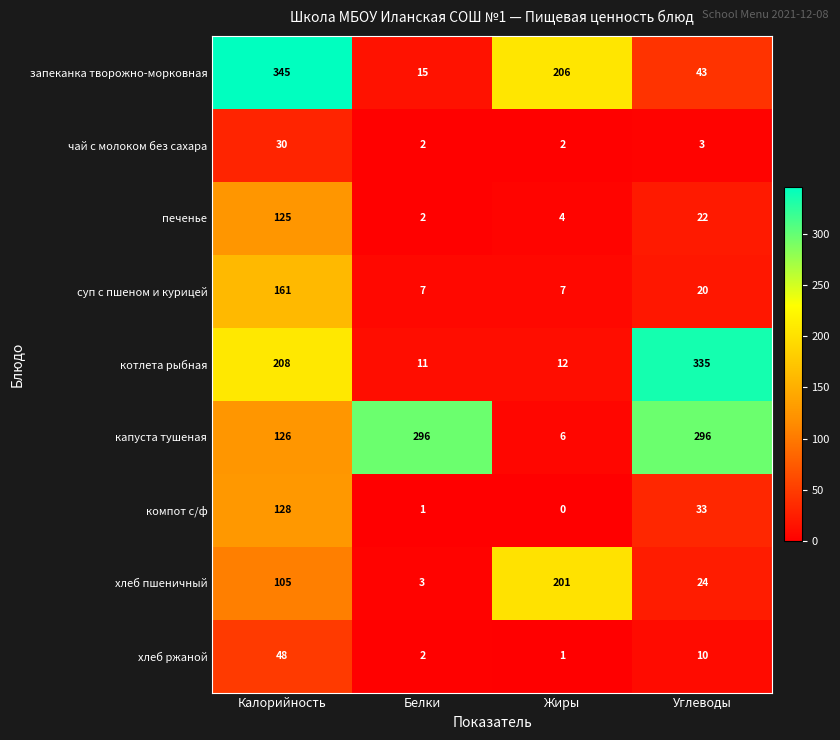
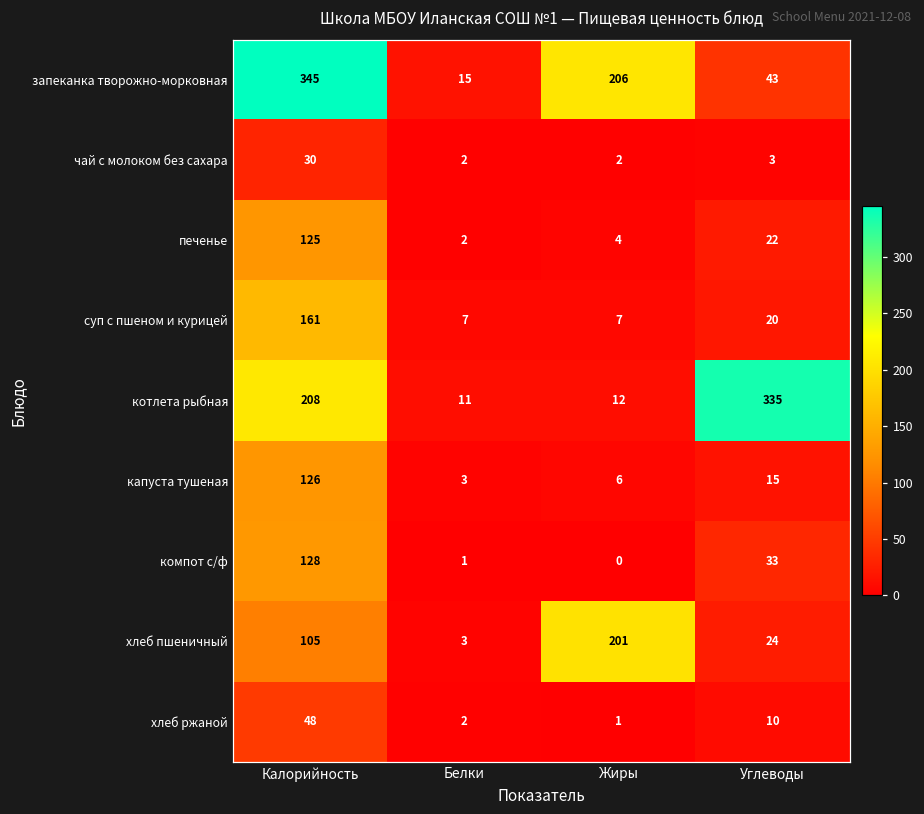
капуста тушеная, Белки: 296 -> 3
капуста тушеная, Углеводы: 296 -> 15
